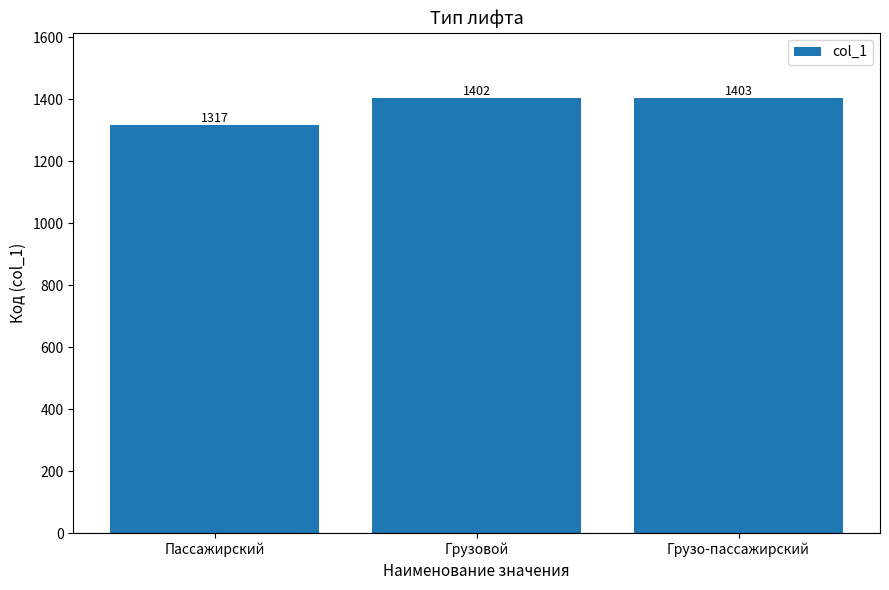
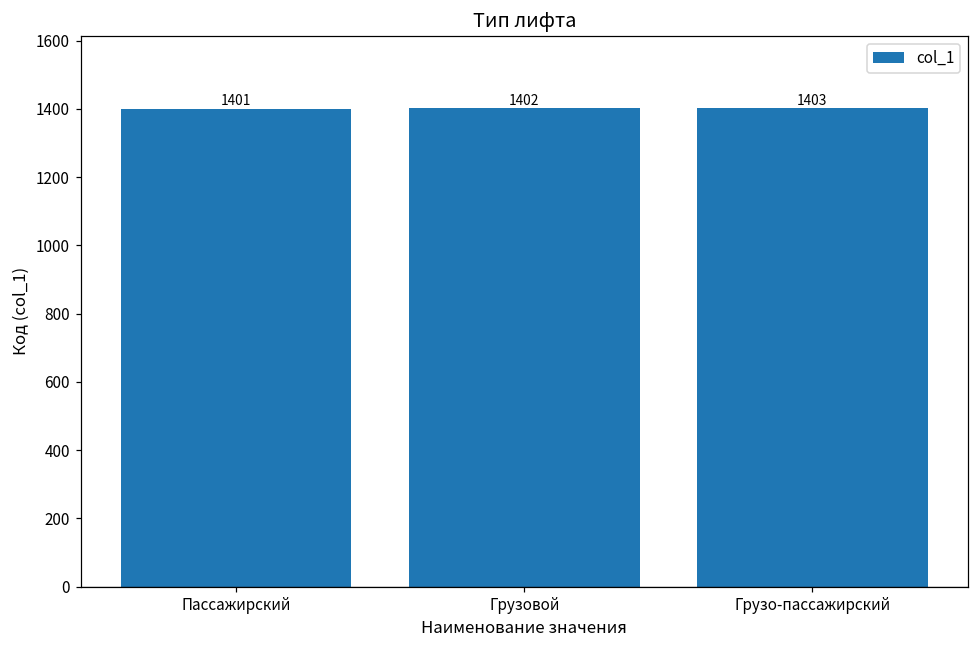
Пассажирский: 1317 -> 1401
